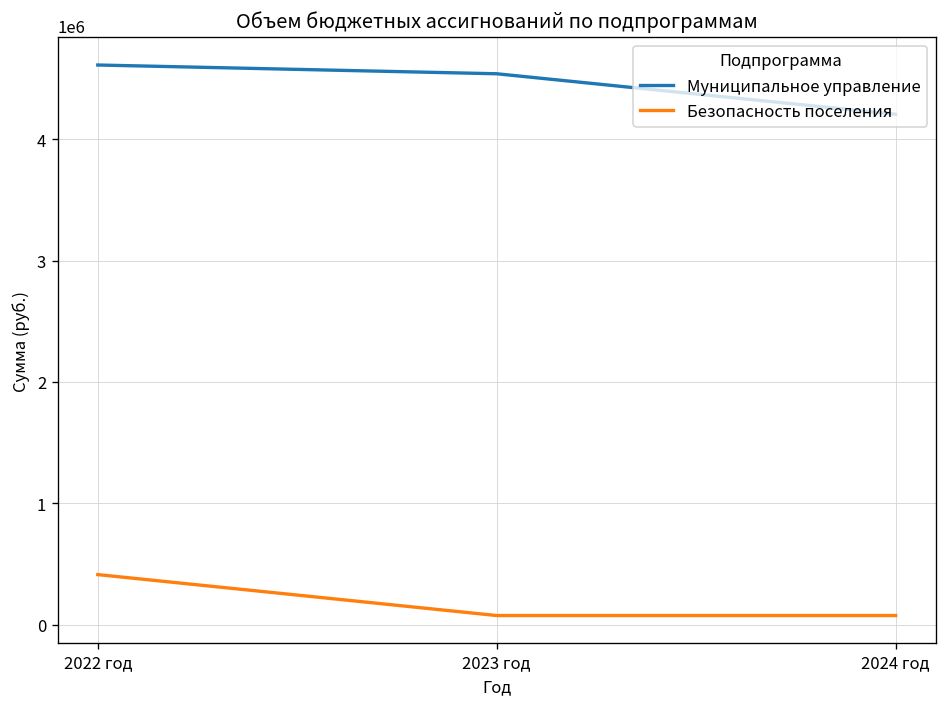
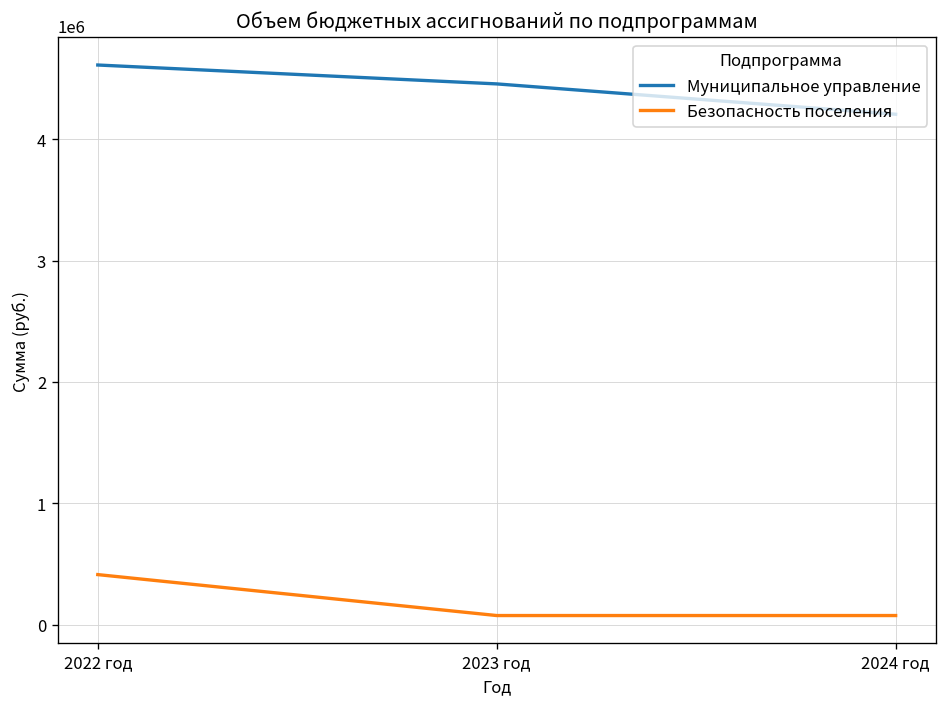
Муниципальное управление, 2023 год: 4540000 -> 4460000
